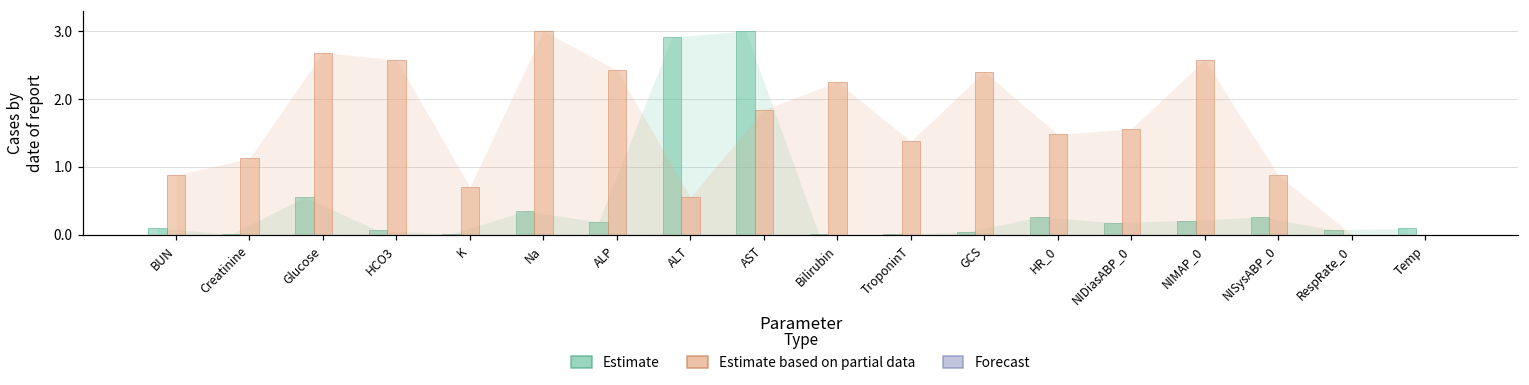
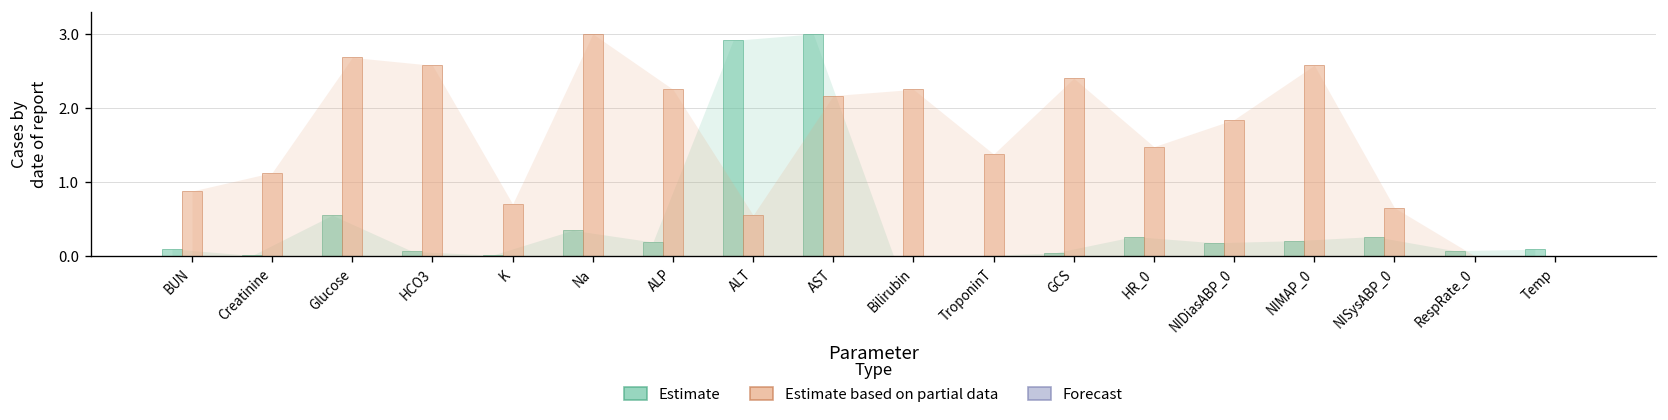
Estimate based on partial data, ALP: 2.4 -> 2.3
Estimate based on partial data, AST: 1.8 -> 2.2
Estimate based on partial data, NIDiasABP_0: 1.6 -> 1.8
Estimate based on partial data, NISysABP_0: 0.9 -> 0.7
